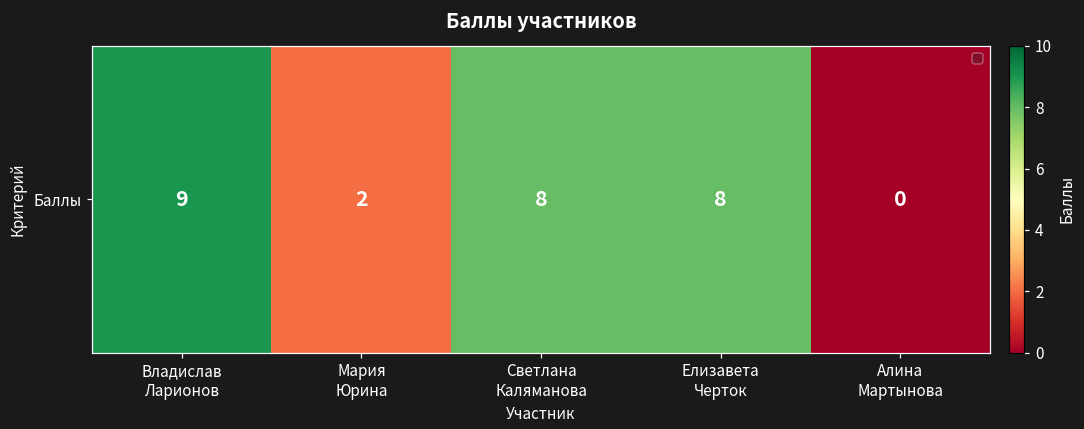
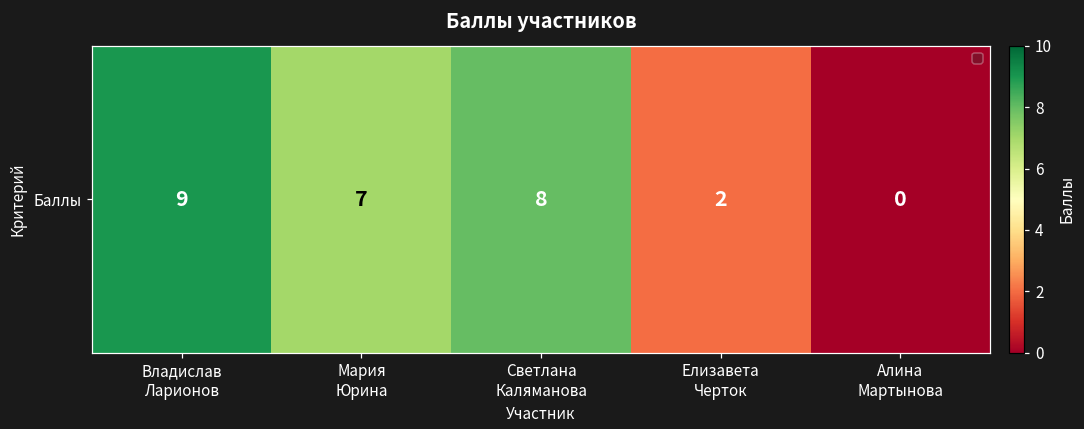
Баллы, Мария Юрина: 2 -> 7
Баллы, Елизавета Черток: 8 -> 2
